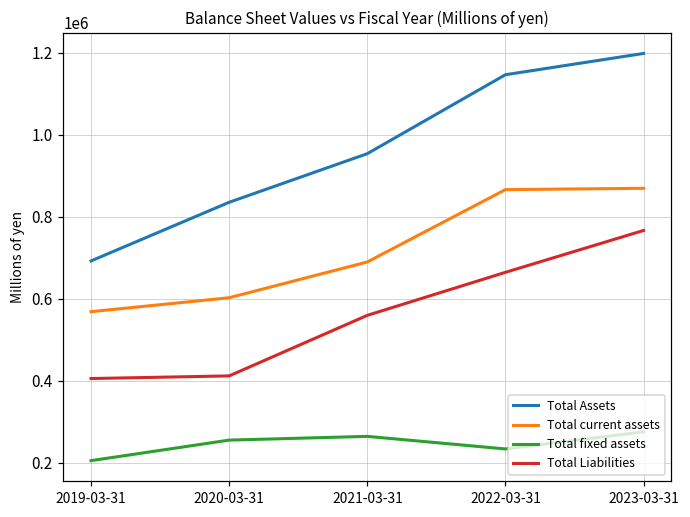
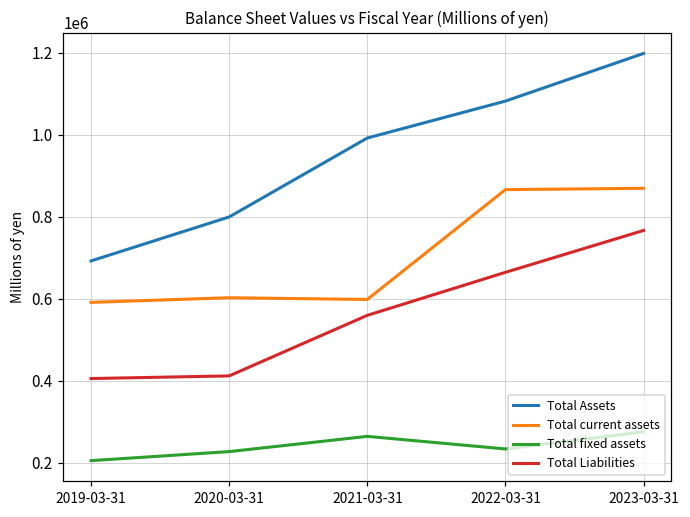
Total current assets, 2019-03-31: 570000 -> 590000
Total Assets, 2020-03-31: 840000 -> 800000
Total fixed assets, 2020-03-31: 260000 -> 230000
Total Assets, 2021-03-31: 950000 -> 990000
Total current assets, 2021-03-31: 690000 -> 600000
Total Assets, 2022-03-31: 1150000 -> 1080000
